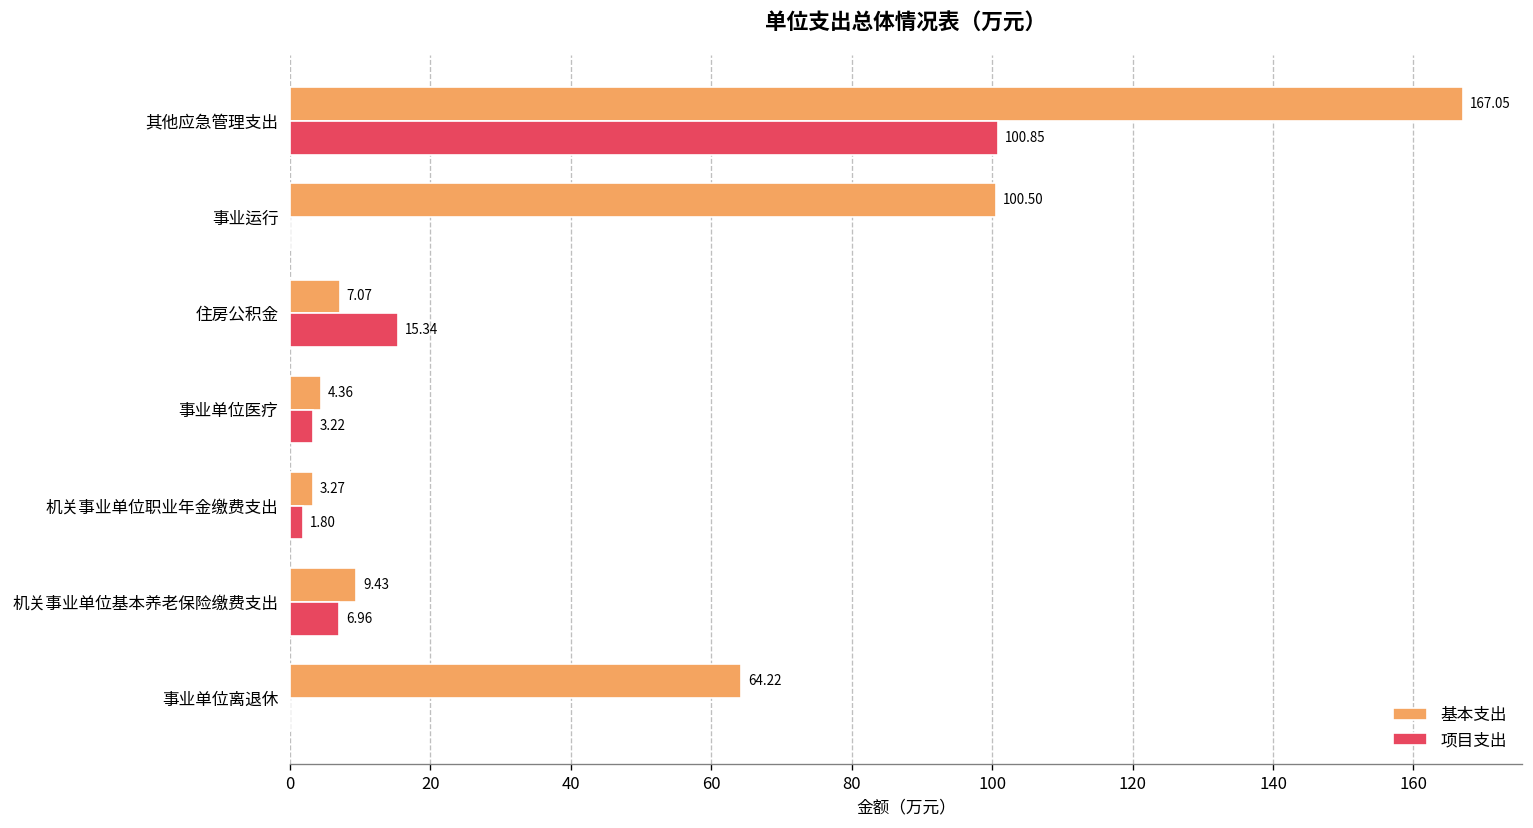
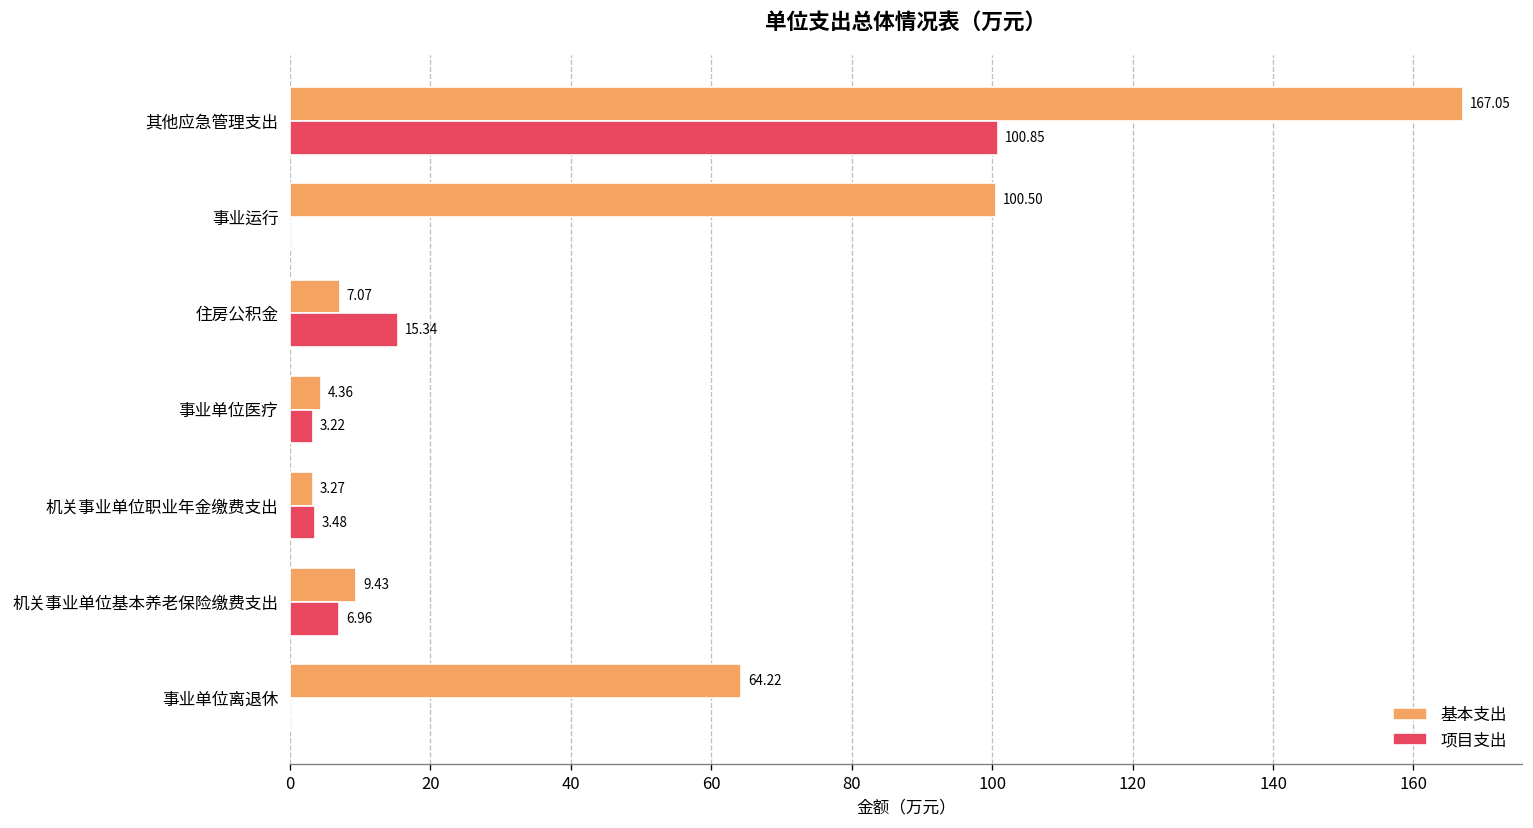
项目支出, 机关事业单位职业年金缴费支出: 1.80 -> 3.48
